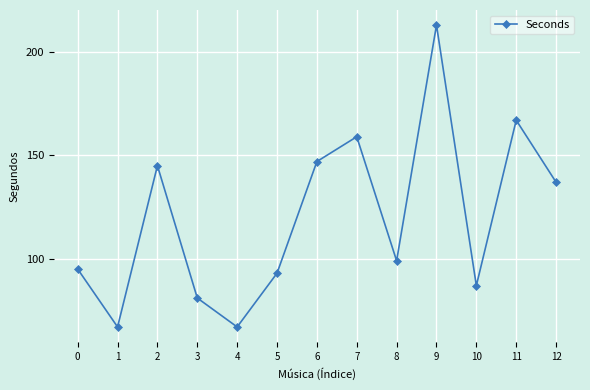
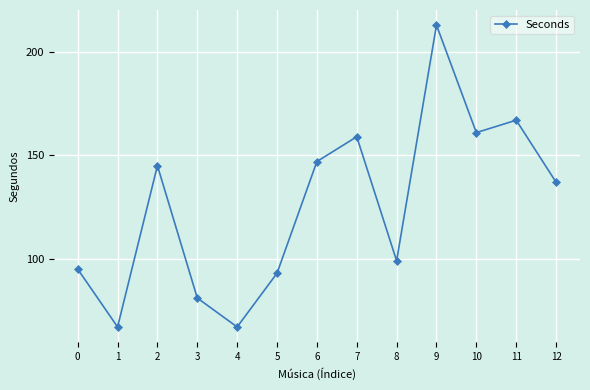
10: 87 -> 161
